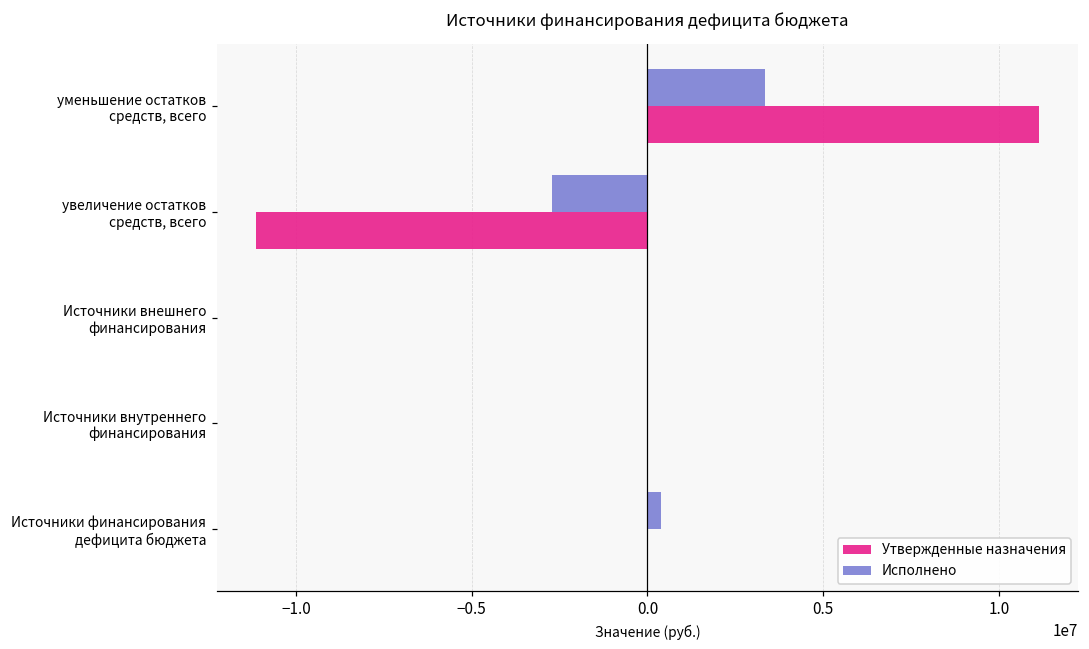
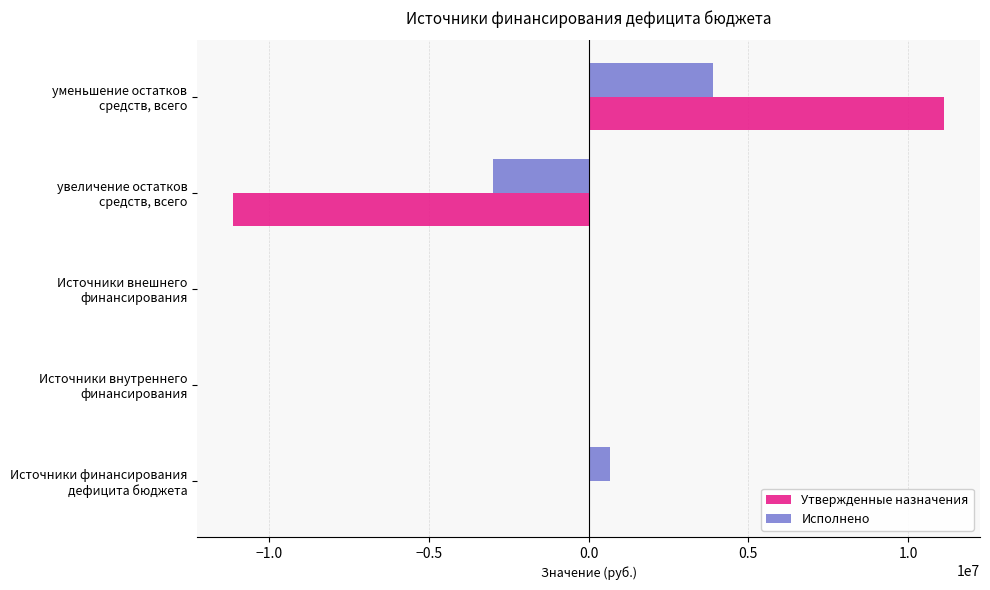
Исполнено, уменьшение остатков средств, всего: 3300000 -> 3900000
Исполнено, увеличение остатков средств, всего: -2700000 -> -3000000
Исполнено, Источники финансирования дефицита бюджета: 400000 -> 700000
